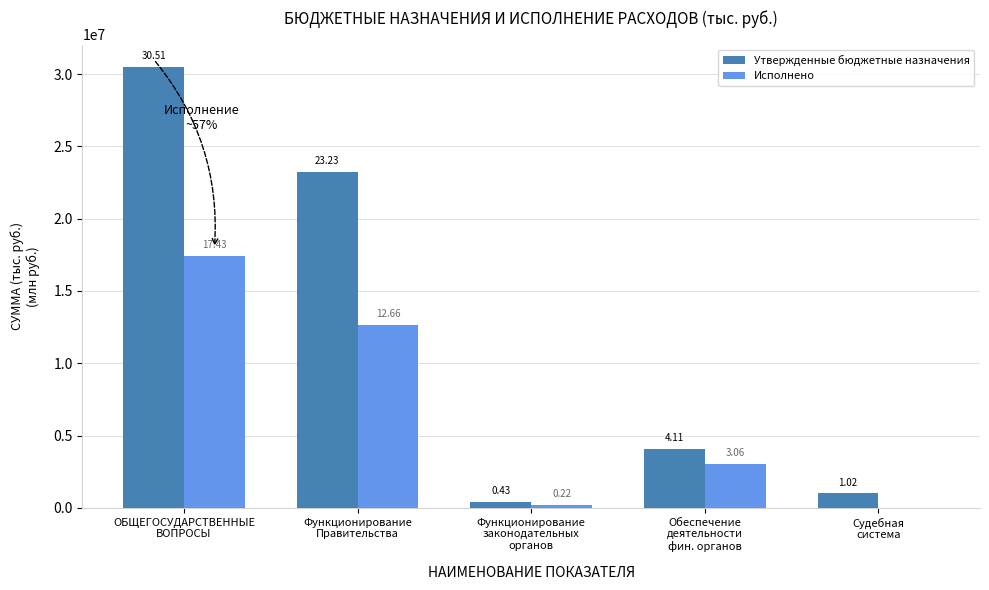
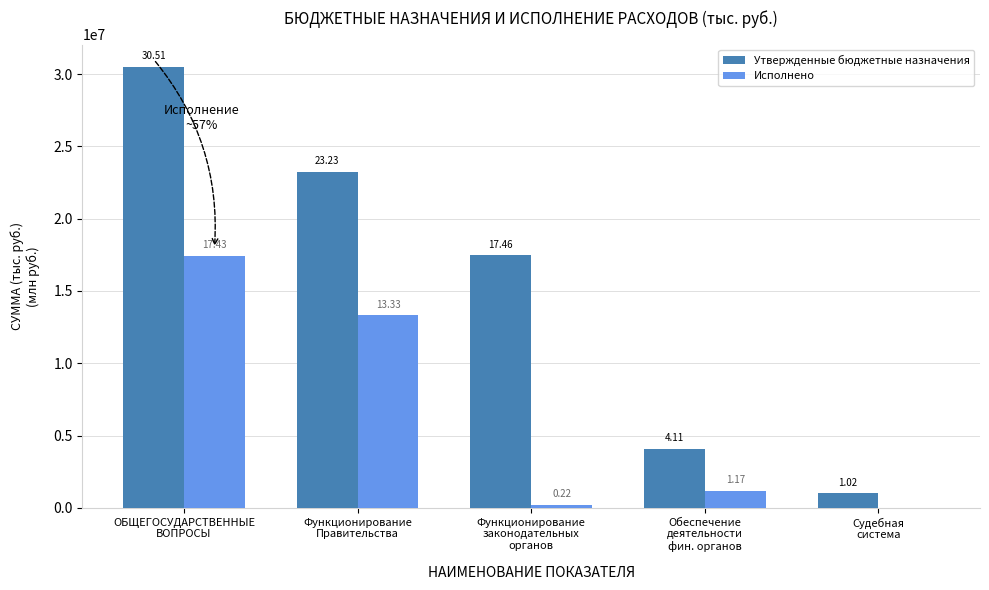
Исполнено, Функционирование Правительства: 12.66 -> 13.33
Утвержденные бюджетные назначения, Функционирование законодательных органов: 0.43 -> 17.46
Исполнено, Обеспечение деятельности фин. органов: 3.06 -> 1.17
